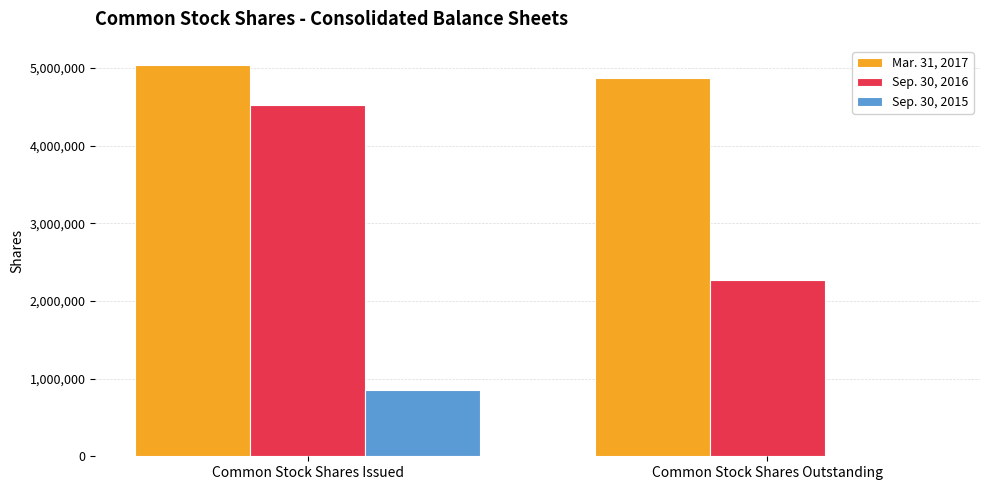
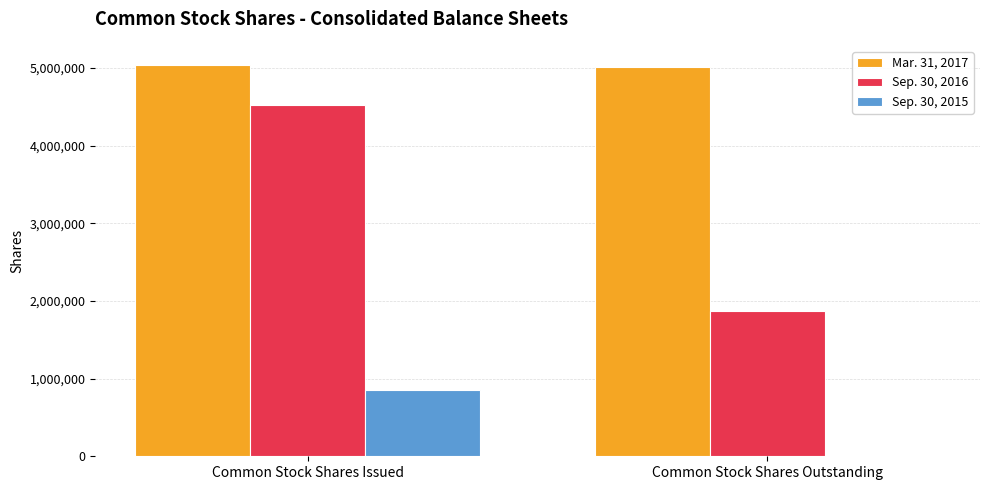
Mar. 31, 2017, Common Stock Shares Outstanding: 4,900,000 -> 5,000,000
Sep. 30, 2016, Common Stock Shares Outstanding: 2,300,000 -> 1,900,000
